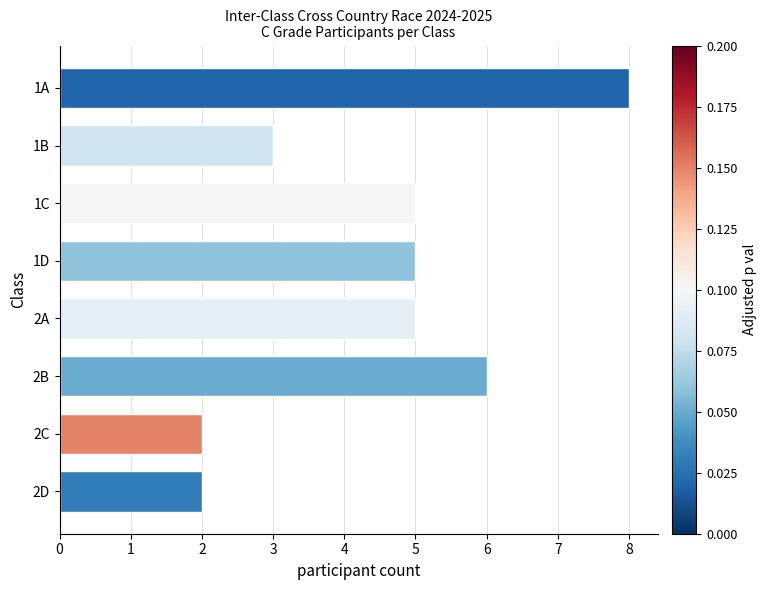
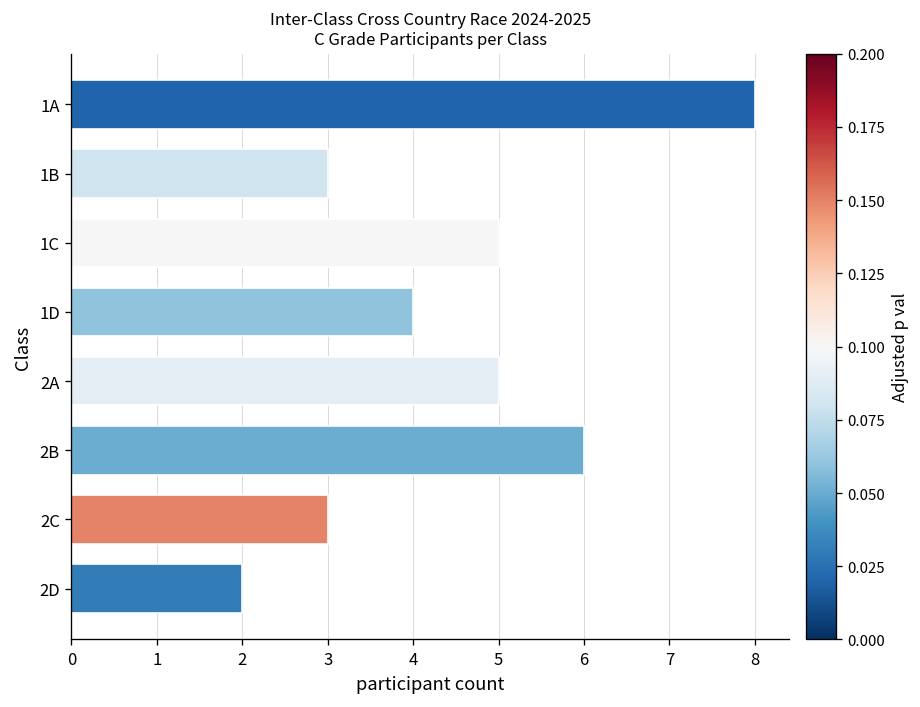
1D: 5 -> 4
2C: 2 -> 3
